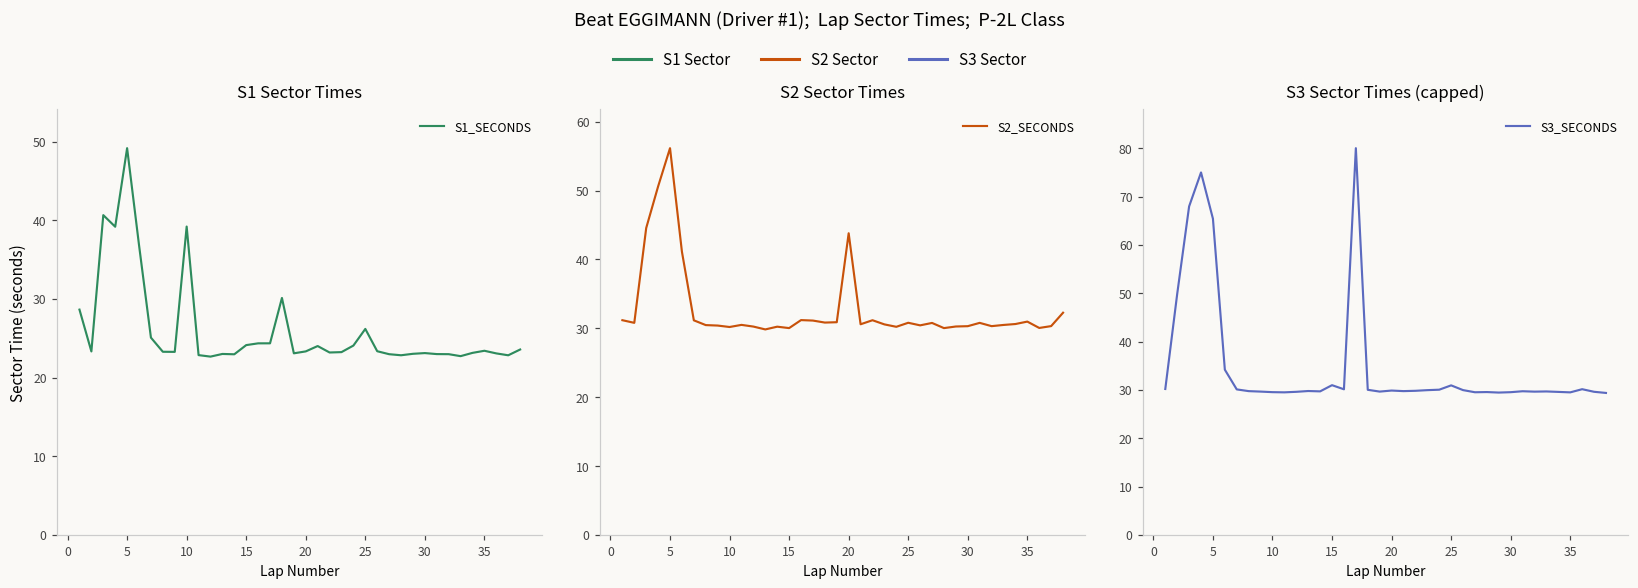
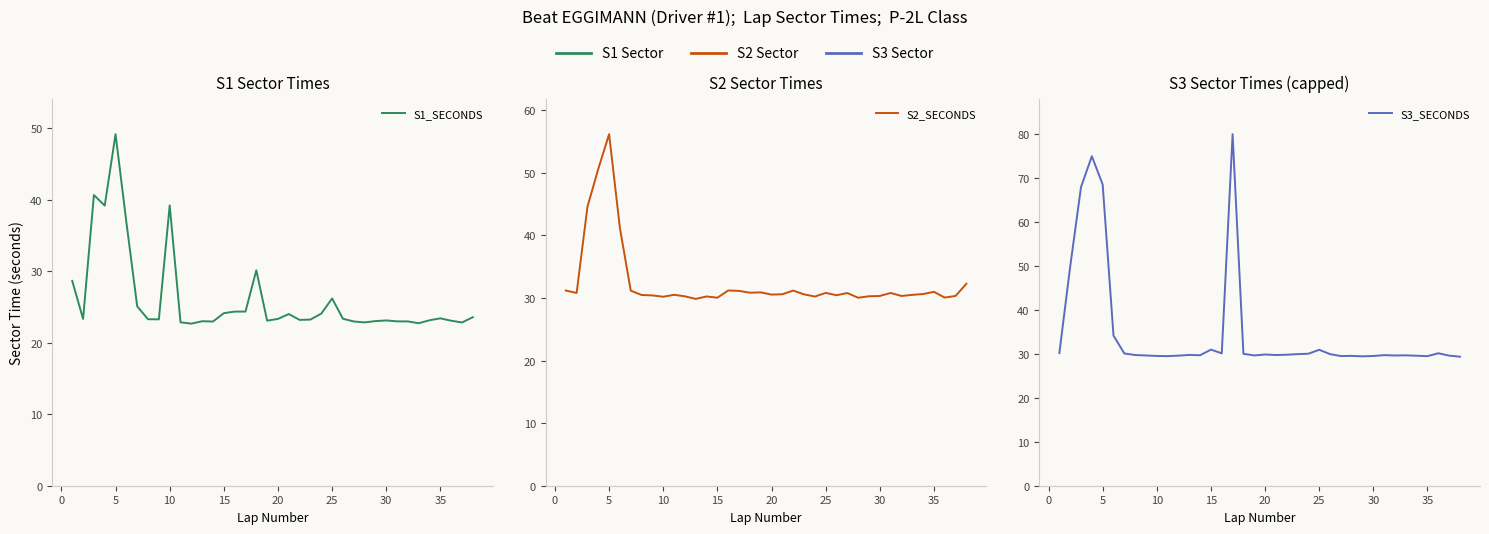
S2 Sector Times, 20: 44 -> 31
S3 Sector Times (capped), 5: 65 -> 69
